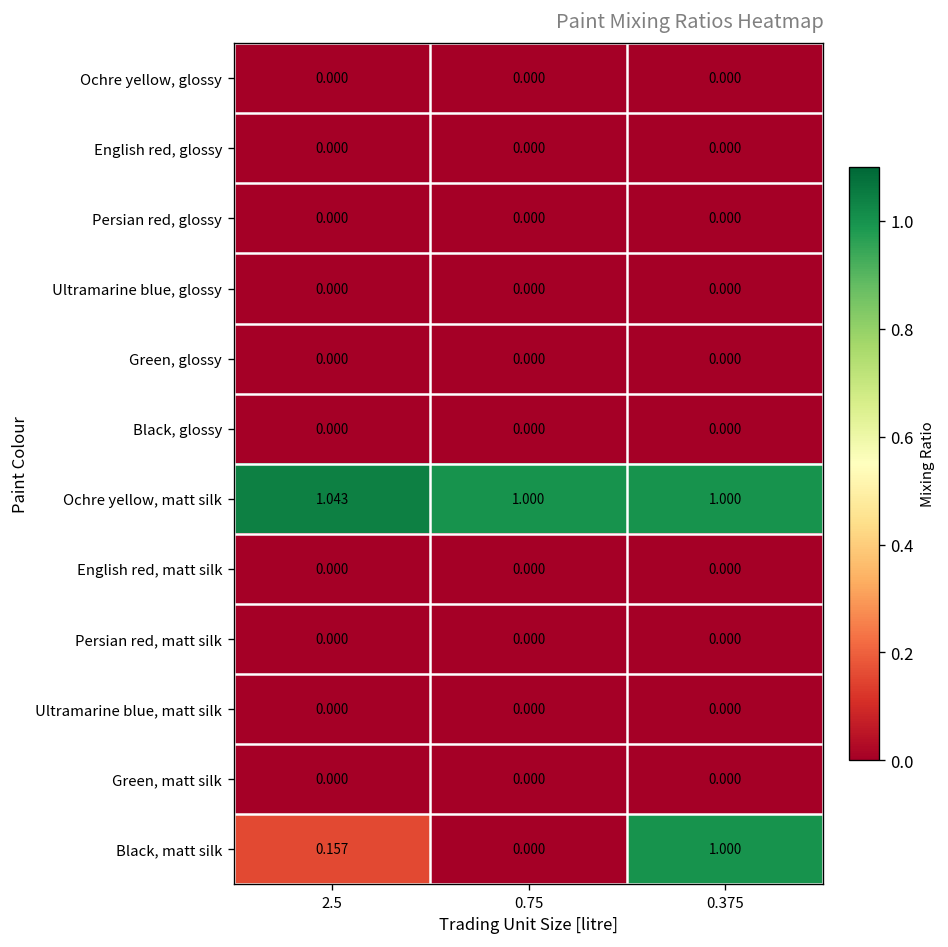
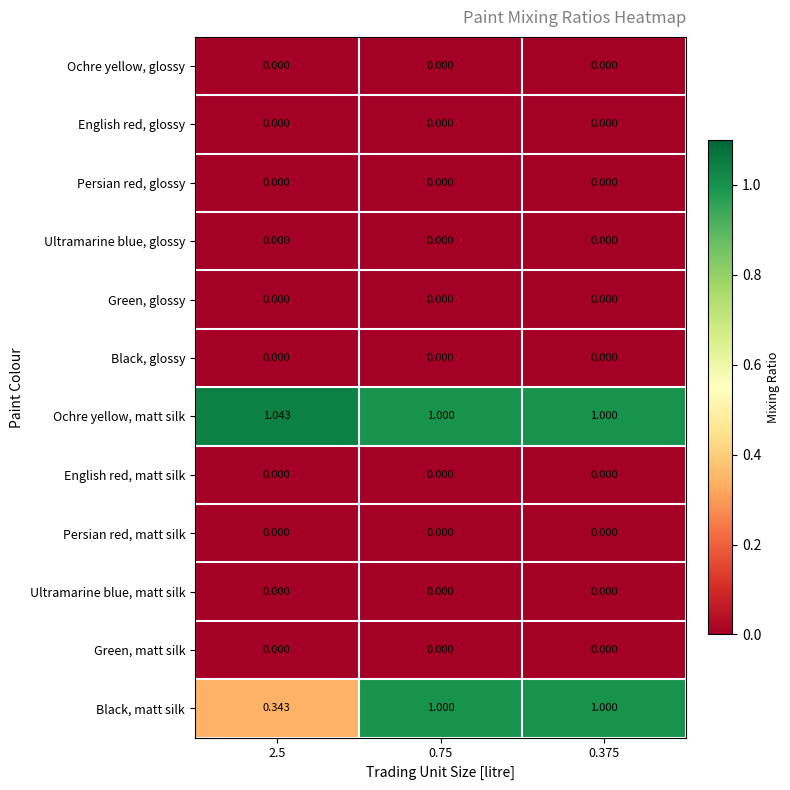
Black, matt silk, 2.5: 0.157 -> 0.343
Black, matt silk, 0.75: 0.000 -> 1.000
